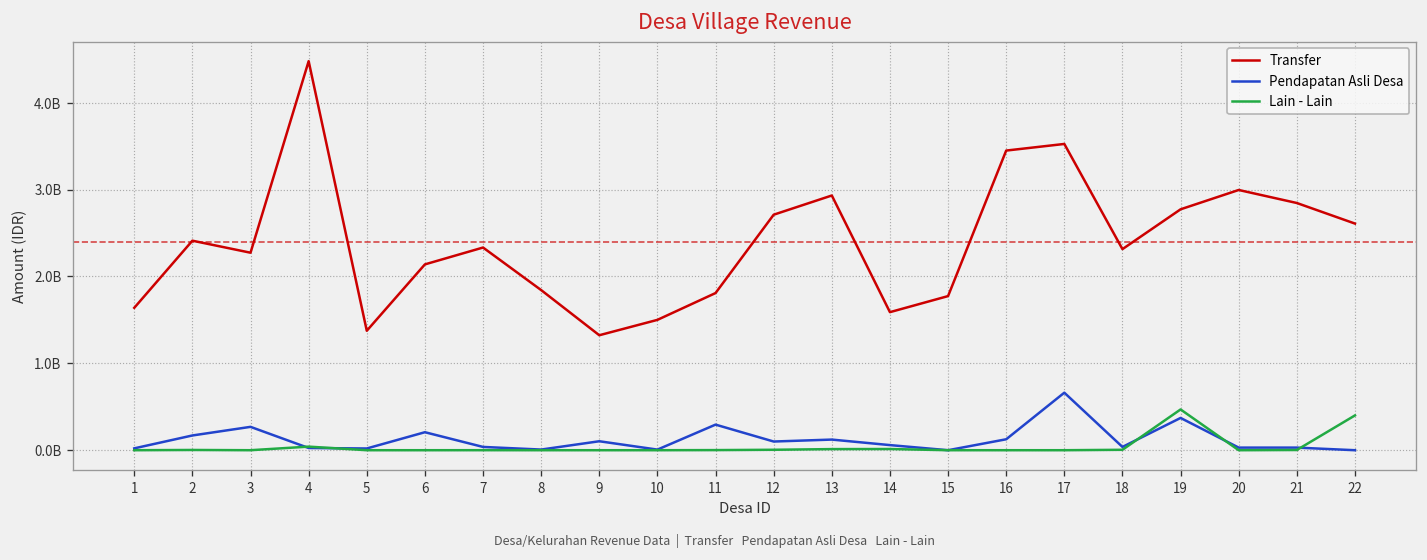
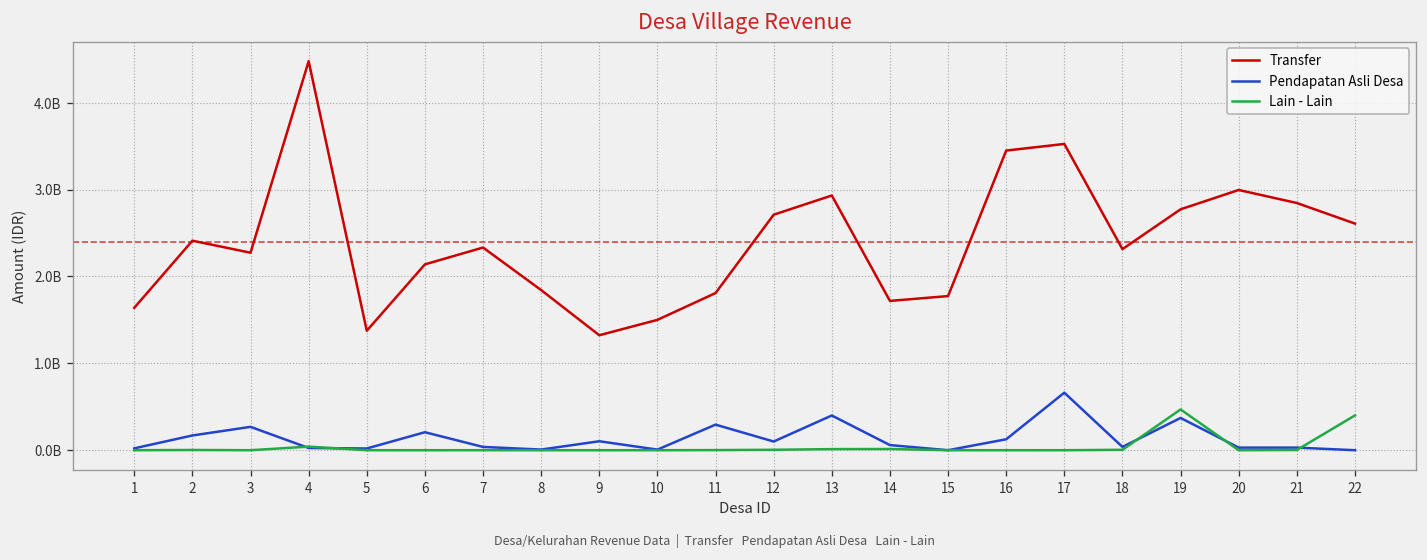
Pendapatan Asli Desa, 13: 100000000 -> 400000000
Transfer, 14: 1600000000 -> 1700000000
